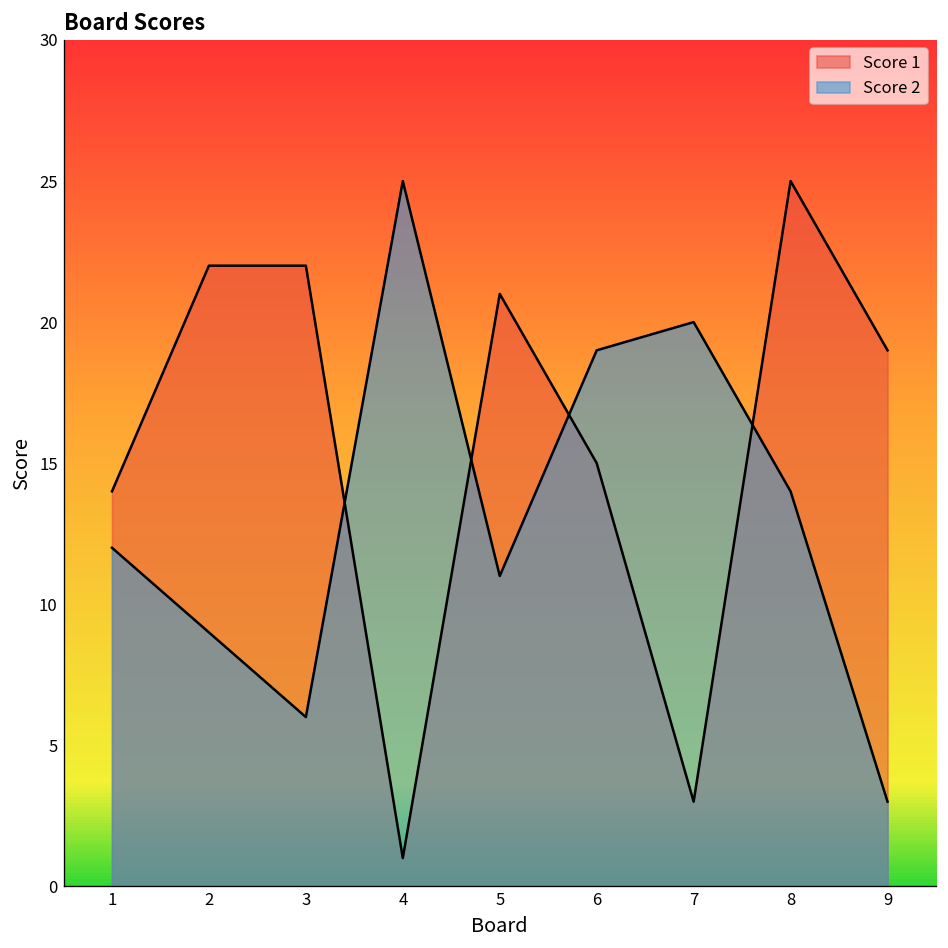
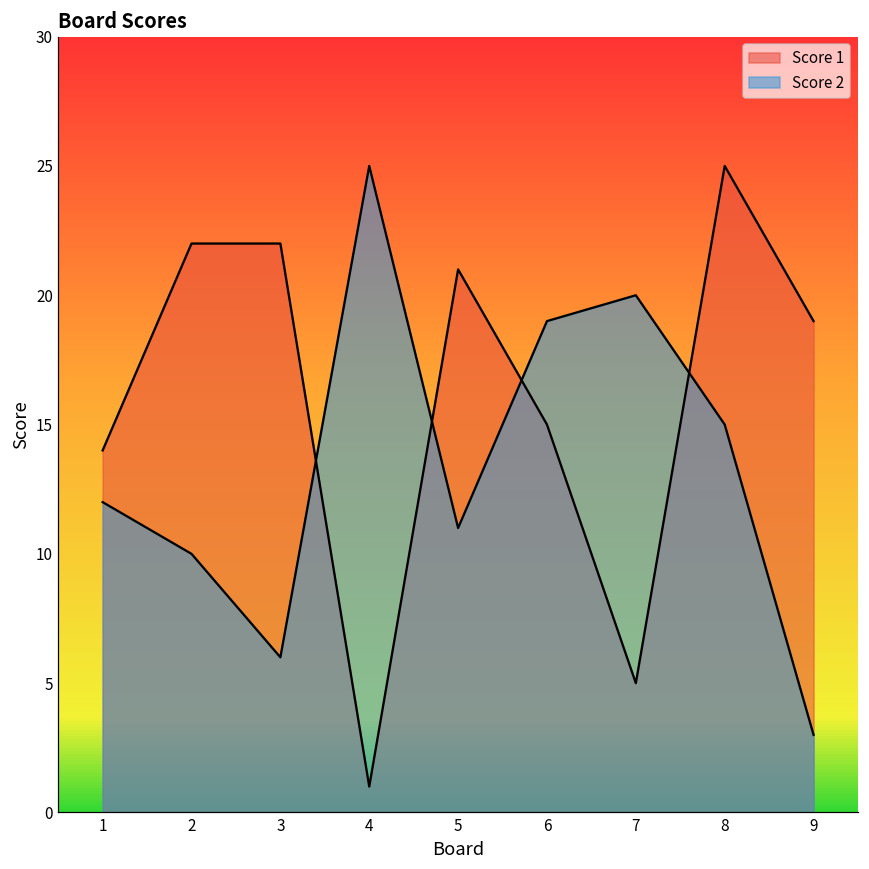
Score 2, 2: 9 -> 10
Score 1, 7: 3 -> 5
Score 2, 8: 14 -> 15
